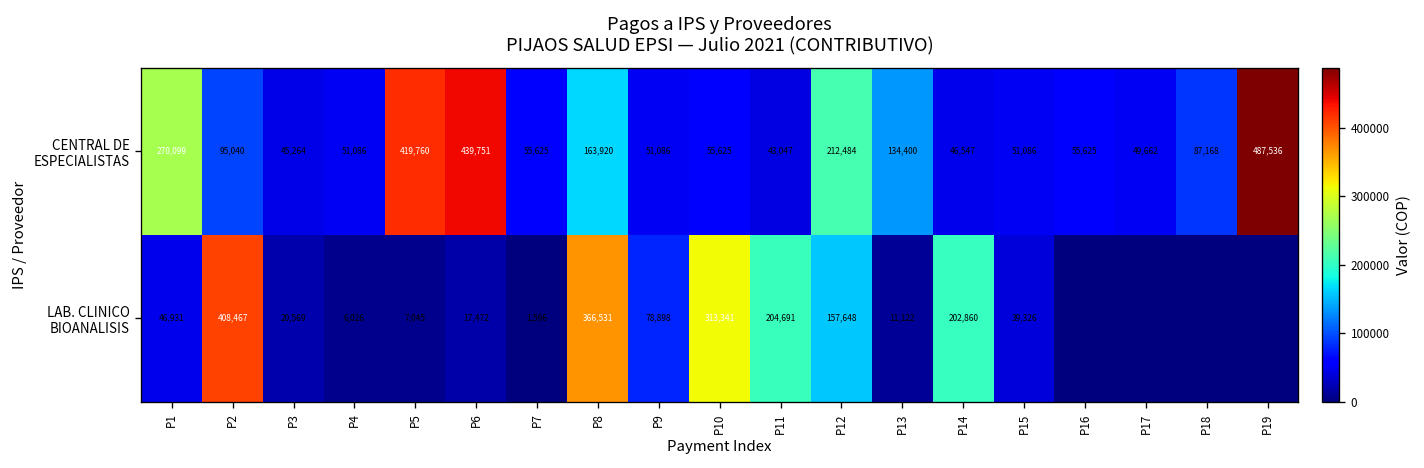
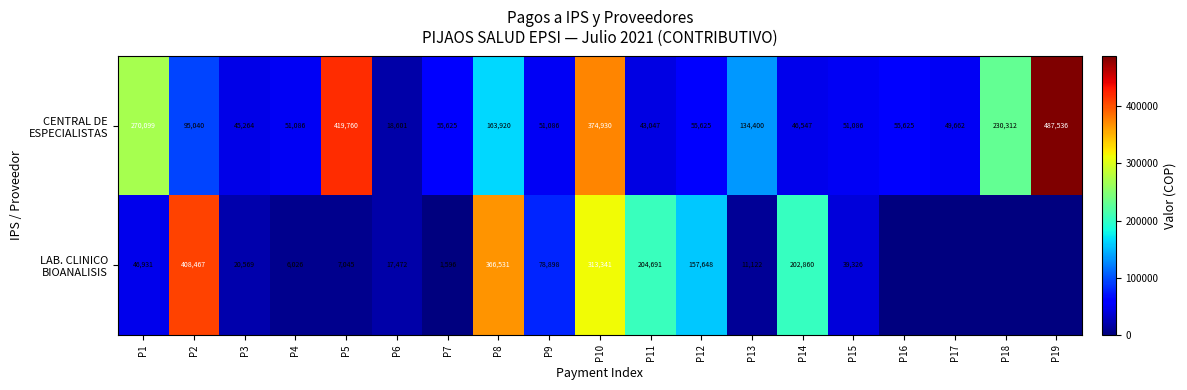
CENTRAL DE ESPECIALISTAS, P6: 439,751 -> 18,601
CENTRAL DE ESPECIALISTAS, P10: 55,625 -> 374,930
CENTRAL DE ESPECIALISTAS, P12: 212,484 -> 55,625
CENTRAL DE ESPECIALISTAS, P18: 87,168 -> 230,312
